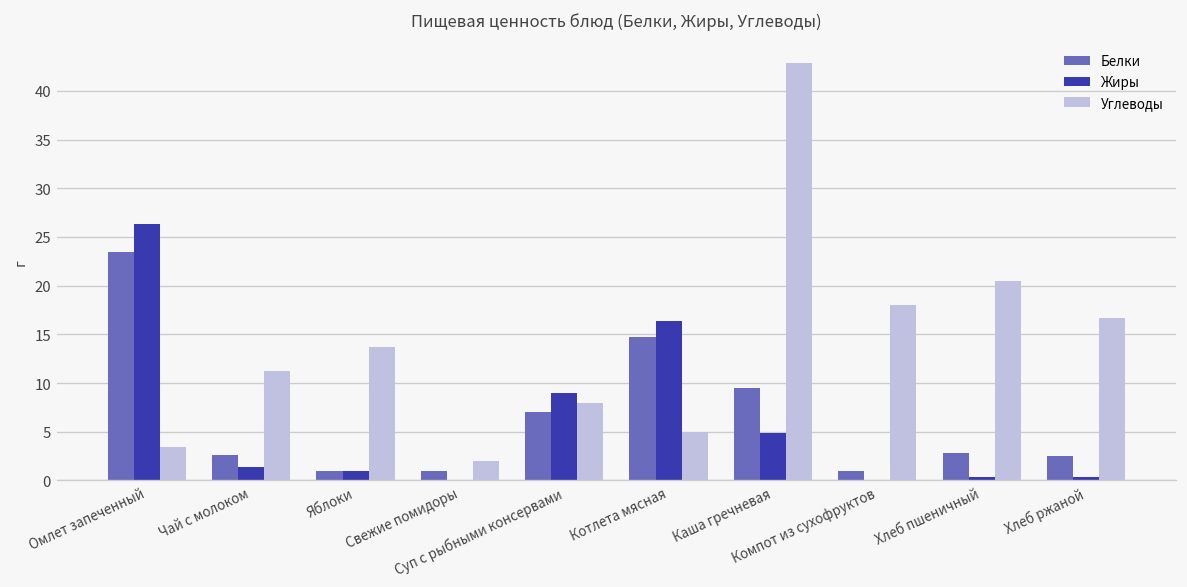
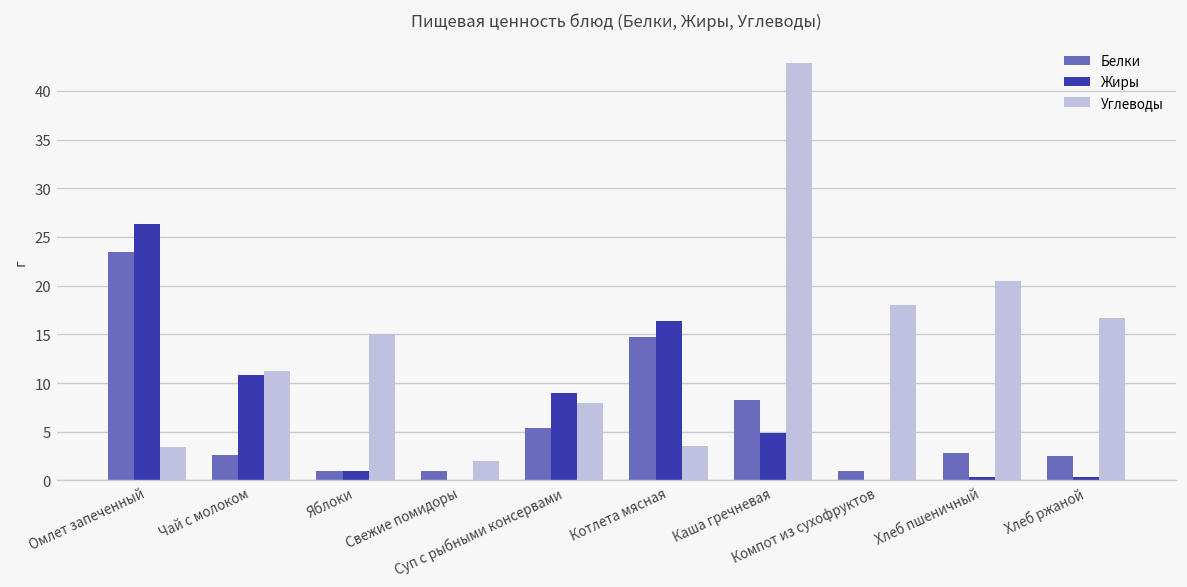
Жиры, Чай с молоком: 1 -> 11
Углеводы, Яблоки: 14 -> 15
Белки, Суп с рыбными консервами: 7 -> 5
Углеводы, Котлета мясная: 5 -> 4
Белки, Каша гречневая: 10 -> 8
